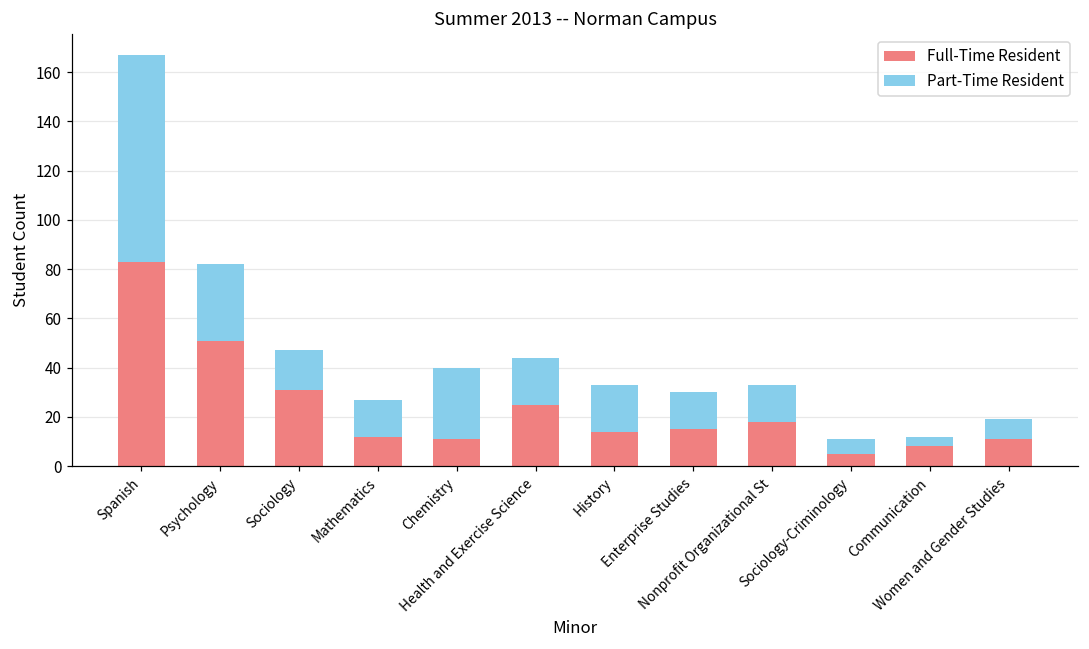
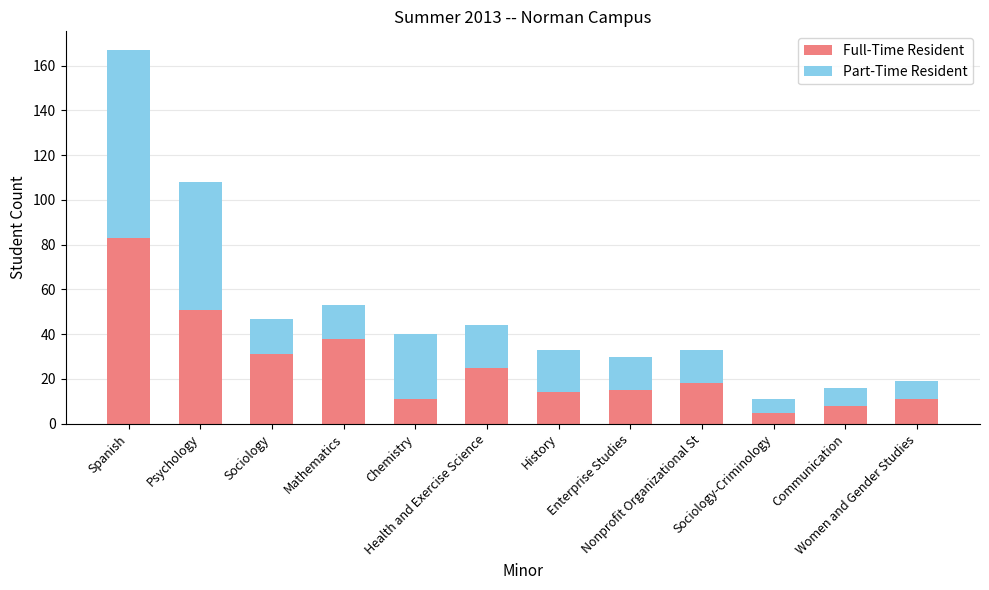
Part-Time Resident, Psychology: 31 -> 57
Full-Time Resident, Mathematics: 12 -> 38
Part-Time Resident, Communication: 4 -> 8
